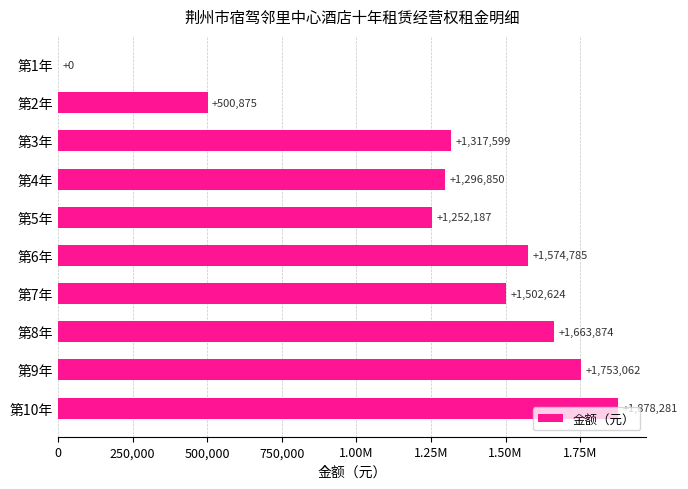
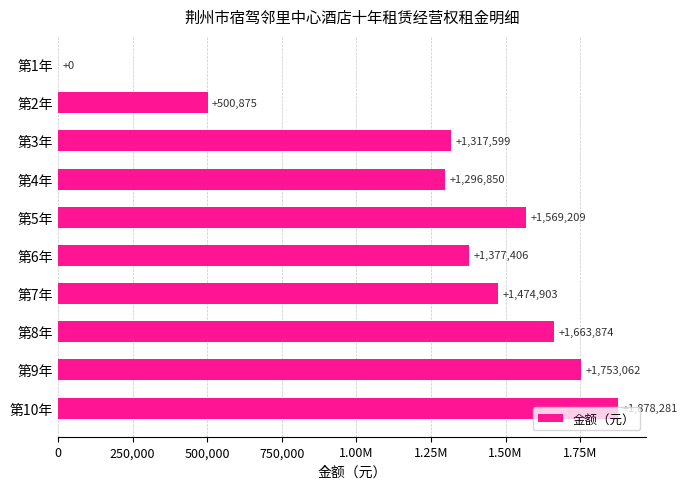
第5年: +1,252,187 -> +1,569,209
第6年: +1,574,785 -> +1,377,406
第7年: +1,502,624 -> +1,474,903
